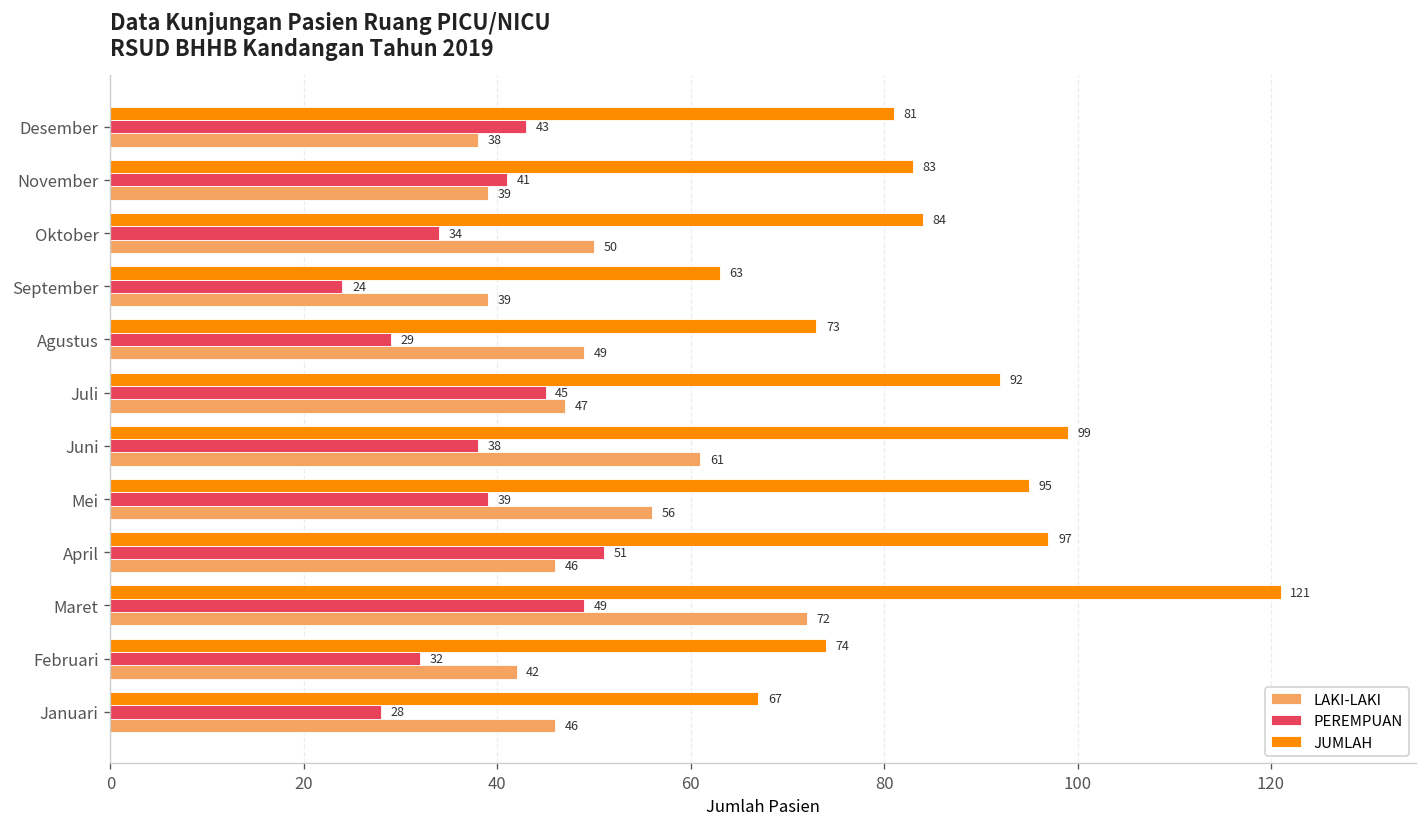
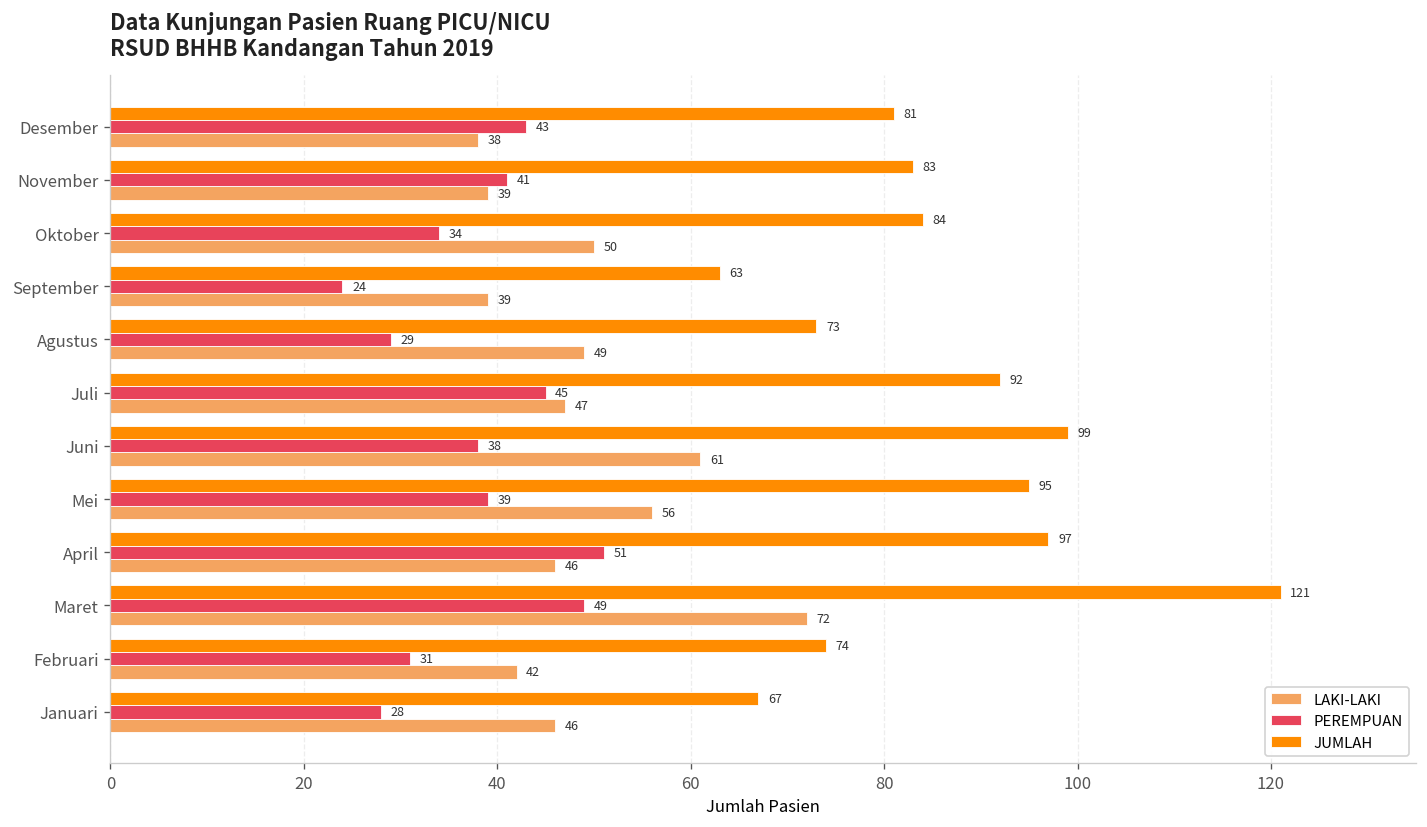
PEREMPUAN, Februari: 32 -> 31
